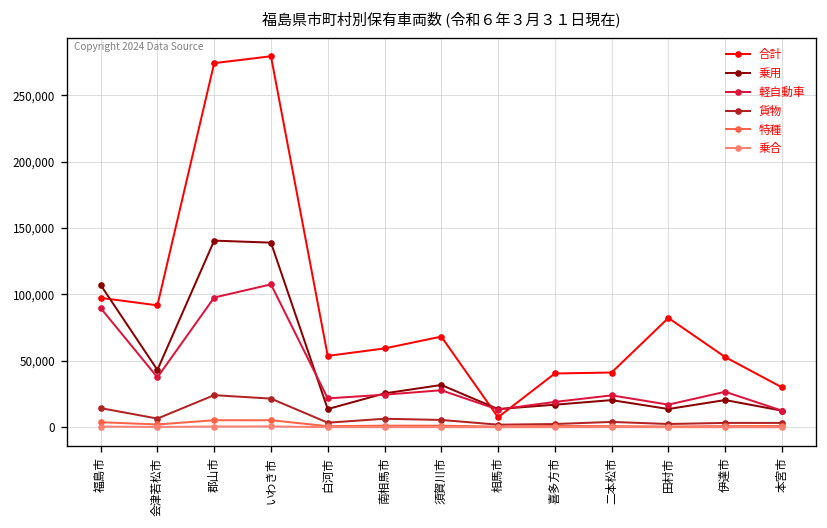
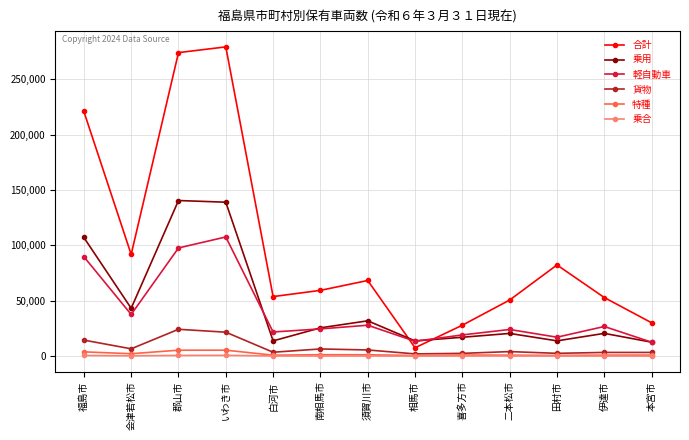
合計, 福島市: 97,000 -> 221,000
合計, 喜多方市: 41,000 -> 28,000
合計, 二本松市: 41,000 -> 51,000
